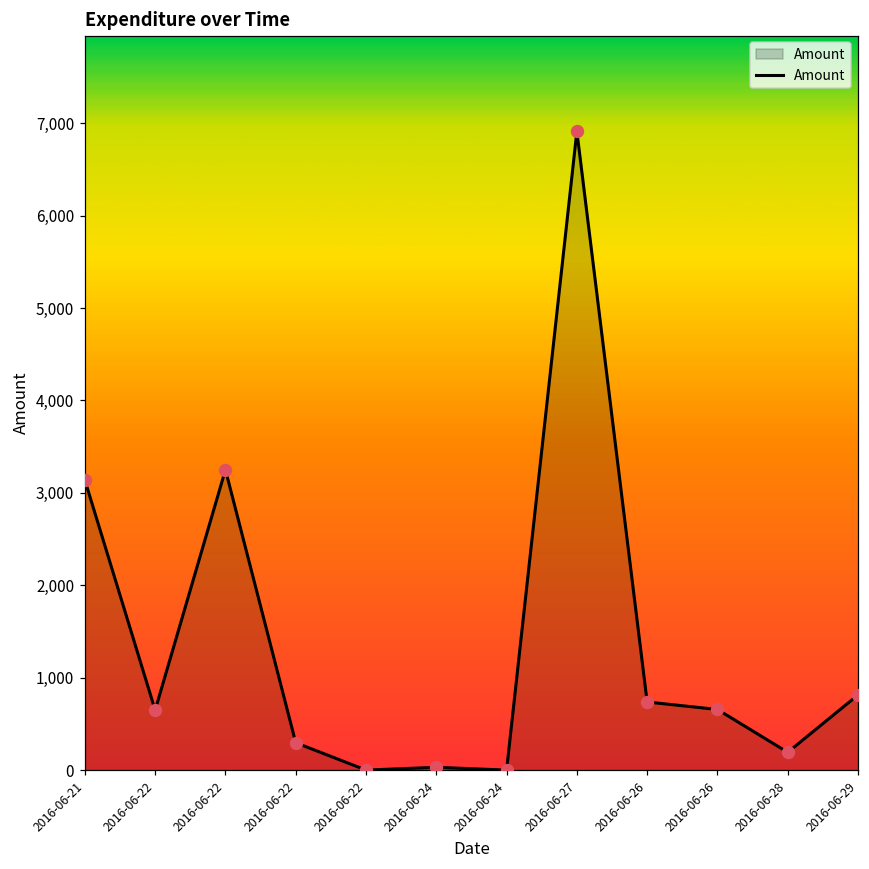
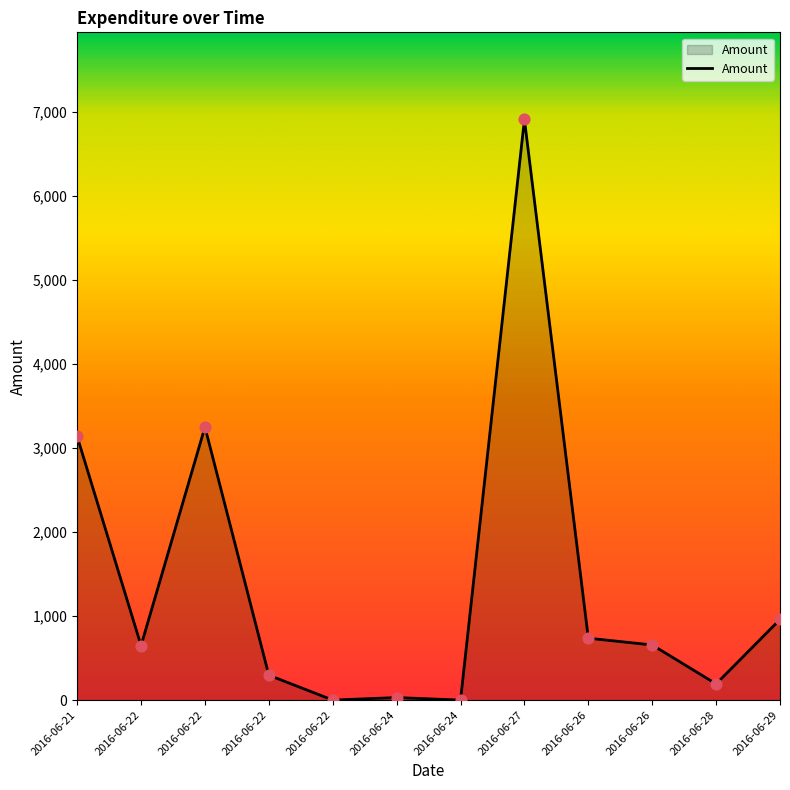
2016-06-29: 800 -> 1,000
